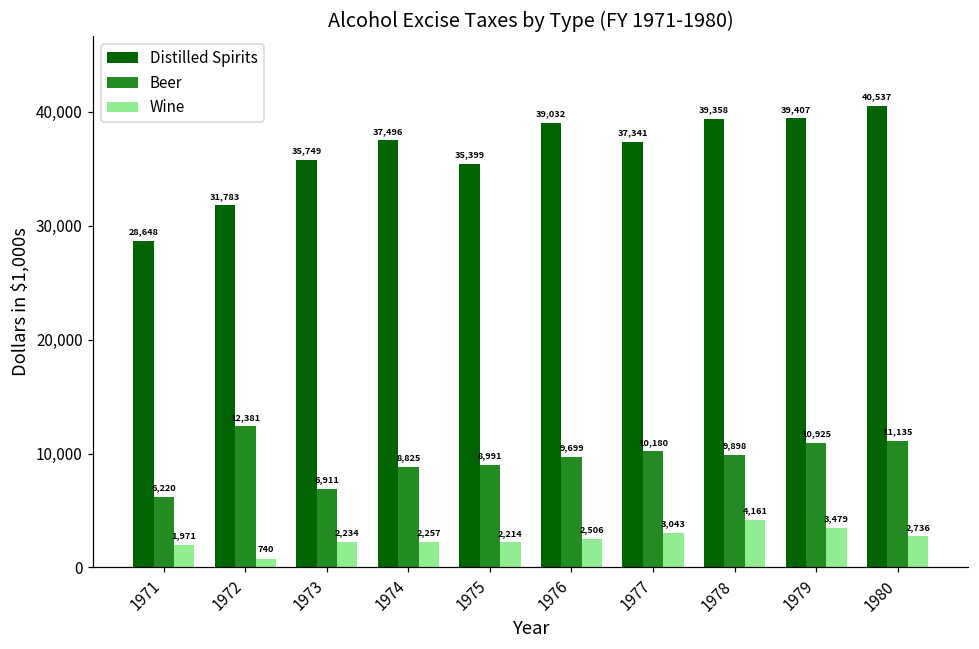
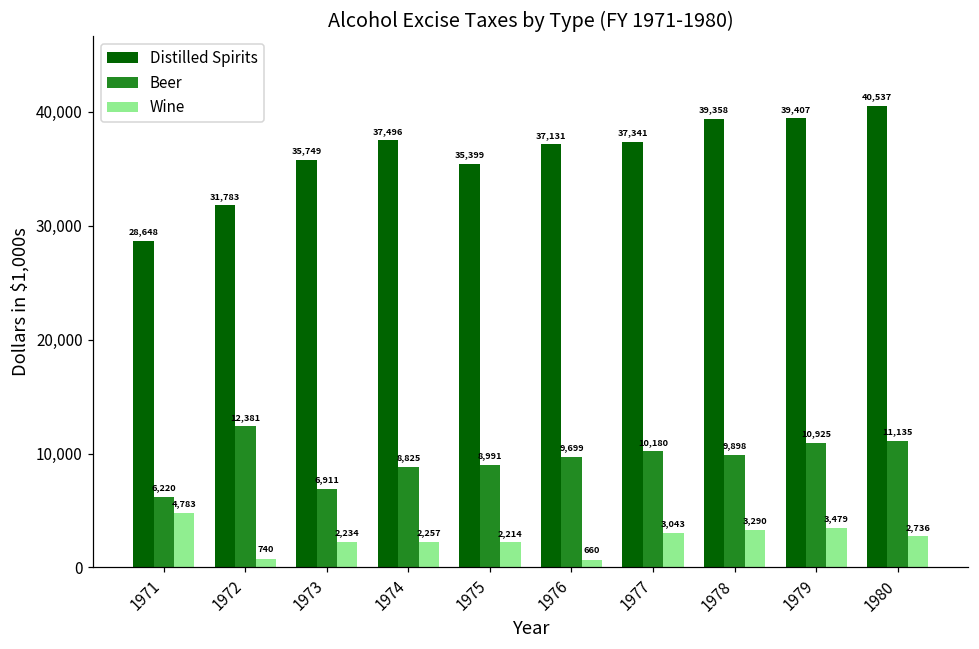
Wine, 1971: 1,971 -> 4,783
Distilled Spirits, 1976: 39,032 -> 37,131
Wine, 1976: 2,506 -> 660
Wine, 1978: 4,161 -> 3,290
